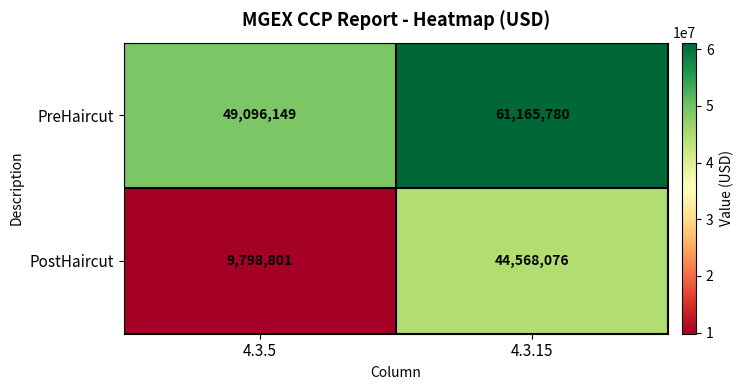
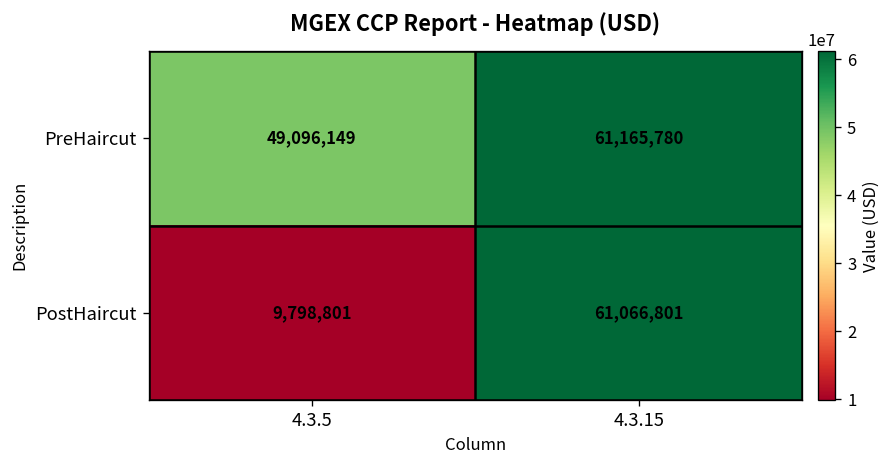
PostHaircut, 4.3.15: 44,568,076 -> 61,066,801
